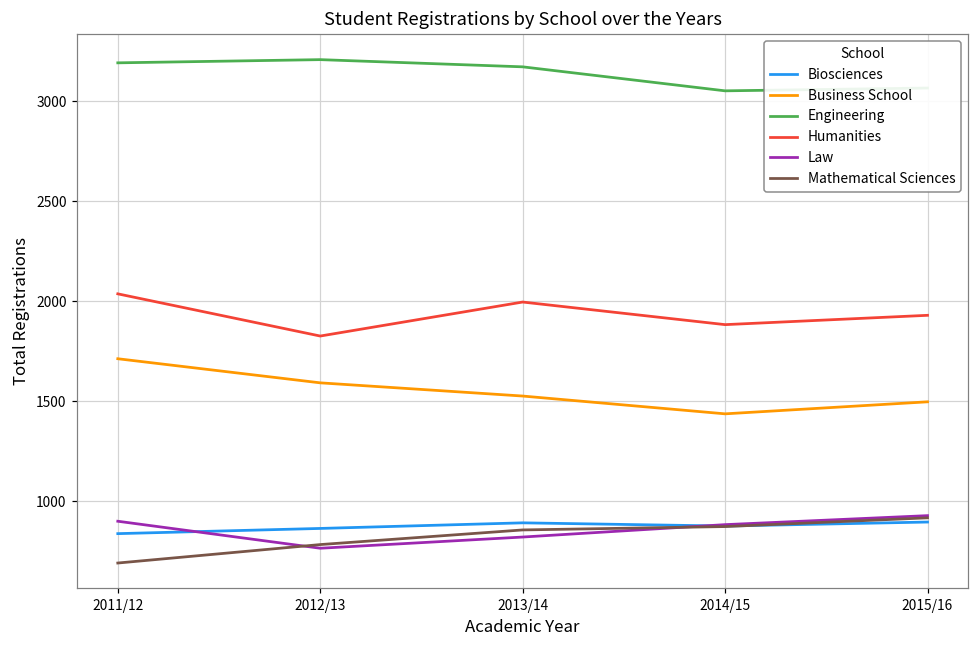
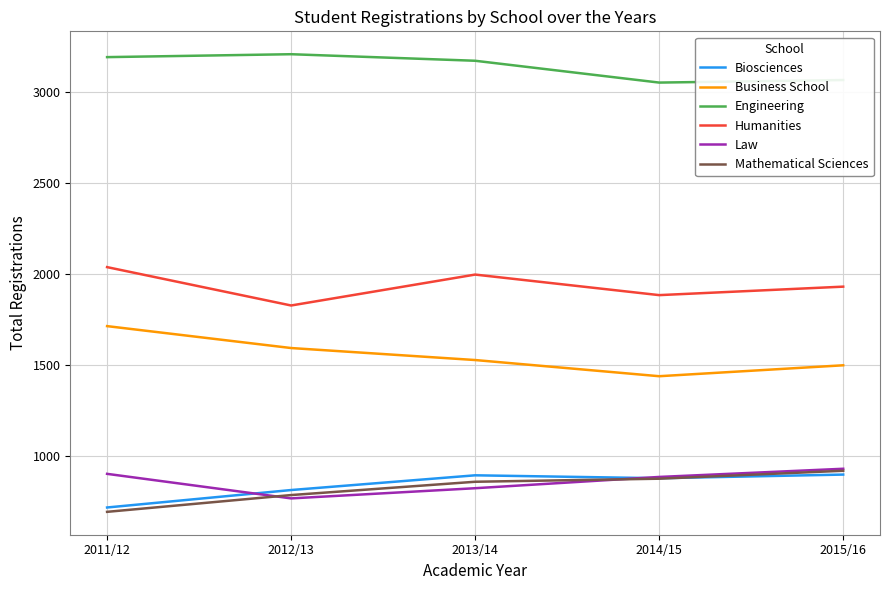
Biosciences, 2011/12: 840 -> 720
Biosciences, 2012/13: 870 -> 810
